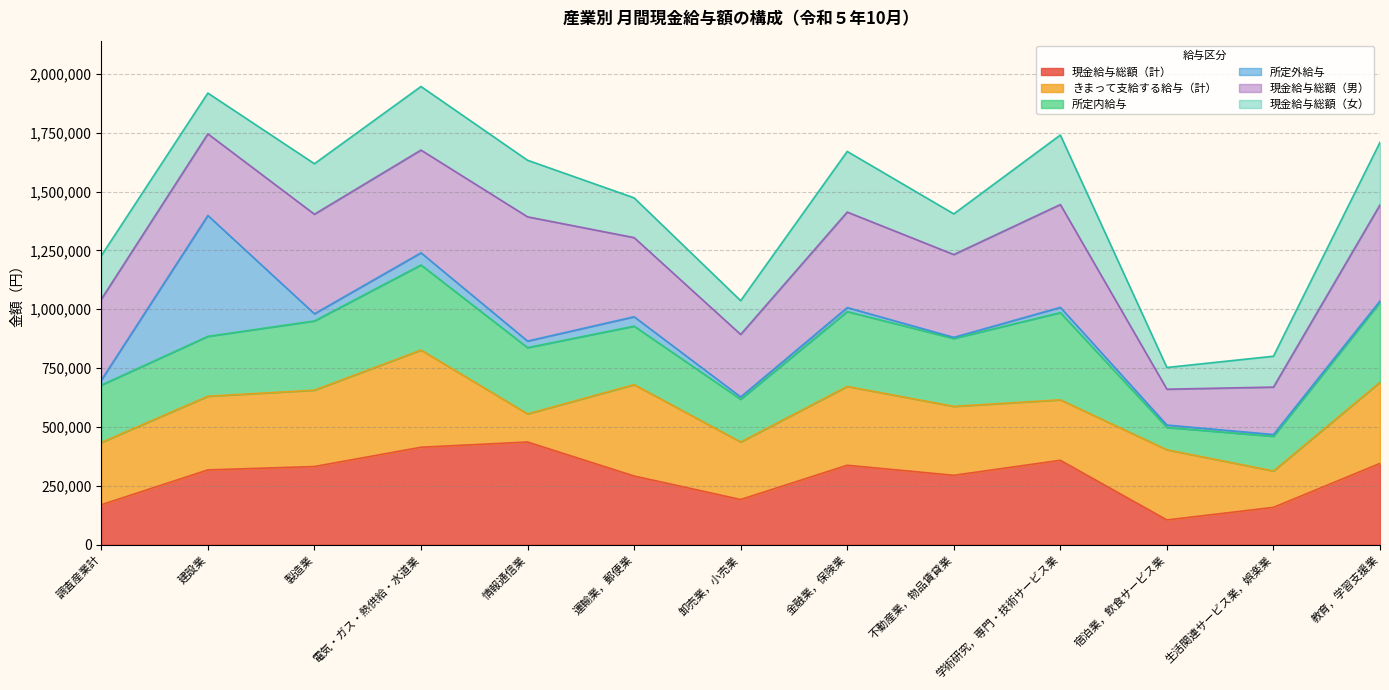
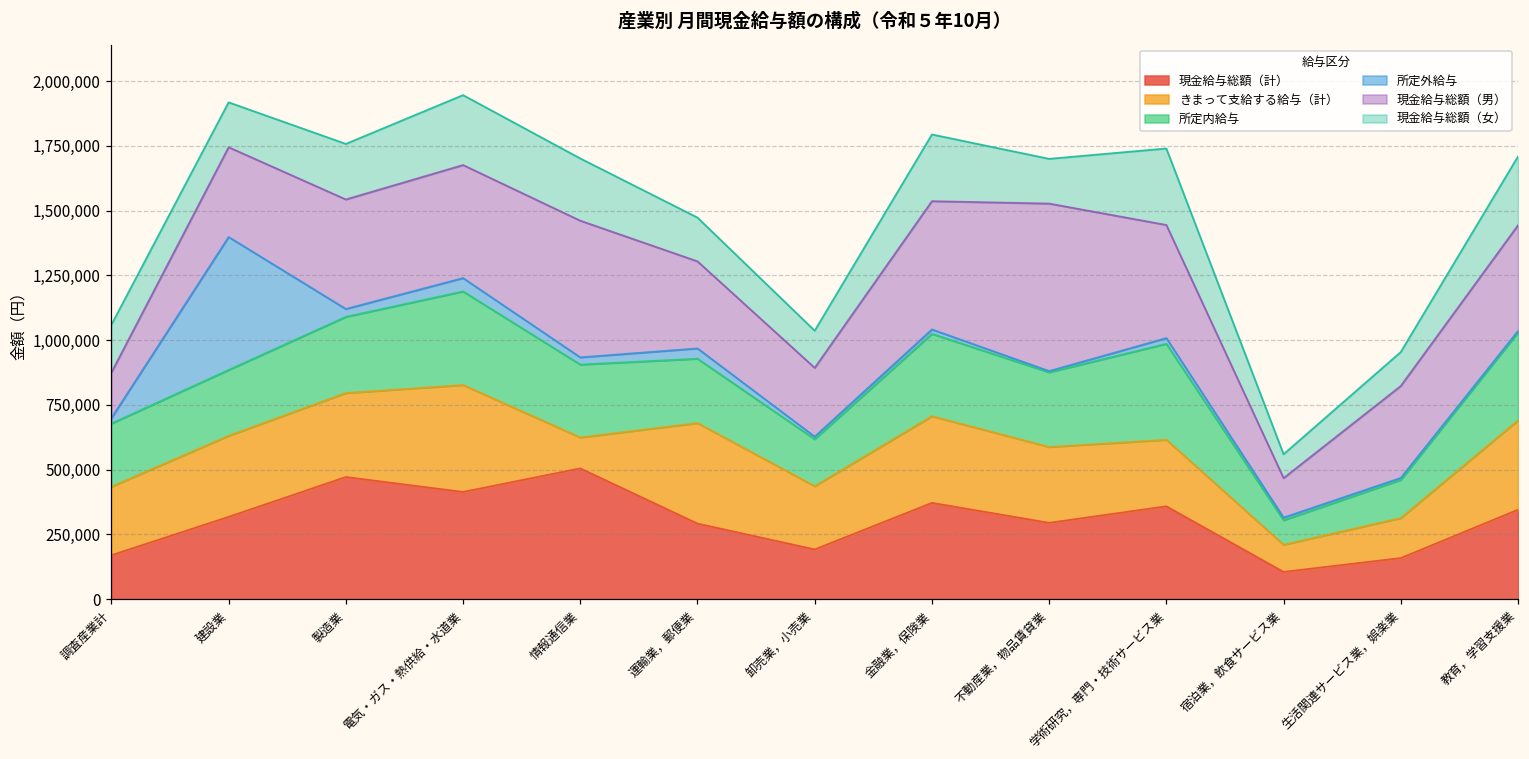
現金給与総額（男）, 調査産業計: 340,000 -> 180,000
現金給与総額（計）, 製造業: 330,000 -> 470,000
現金給与総額（計）, 情報通信業: 440,000 -> 500,000
現金給与総額（計）, 金融業，保険業: 340,000 -> 370,000
現金給与総額（男）, 金融業，保険業: 410,000 -> 500,000
現金給与総額（男）, 不動産業，物品賃貸業: 350,000 -> 650,000
きまって支給する給与（計）, 宿泊業，飲食サービス業: 300,000 -> 100,000
現金給与総額（男）, 生活関連サービス業，娯楽業: 200,000 -> 360,000
